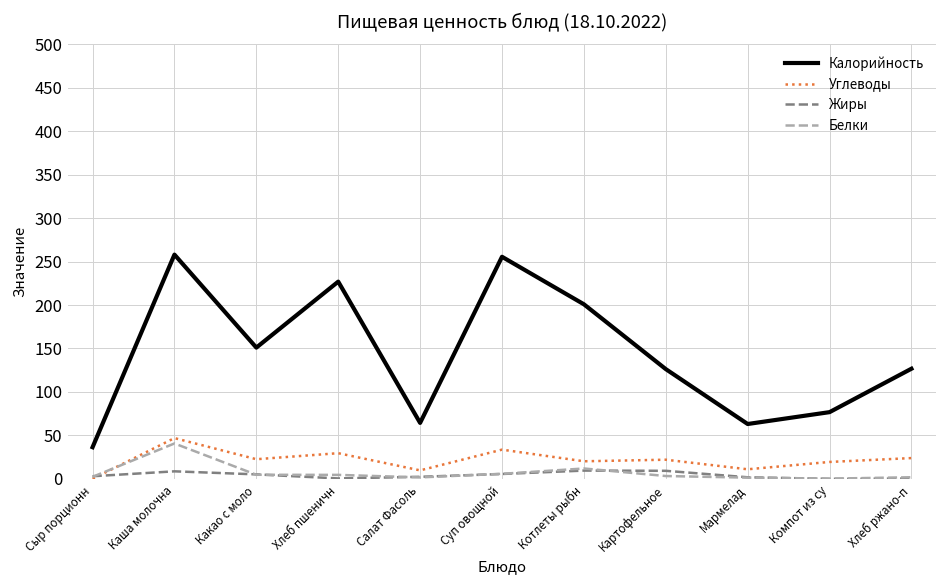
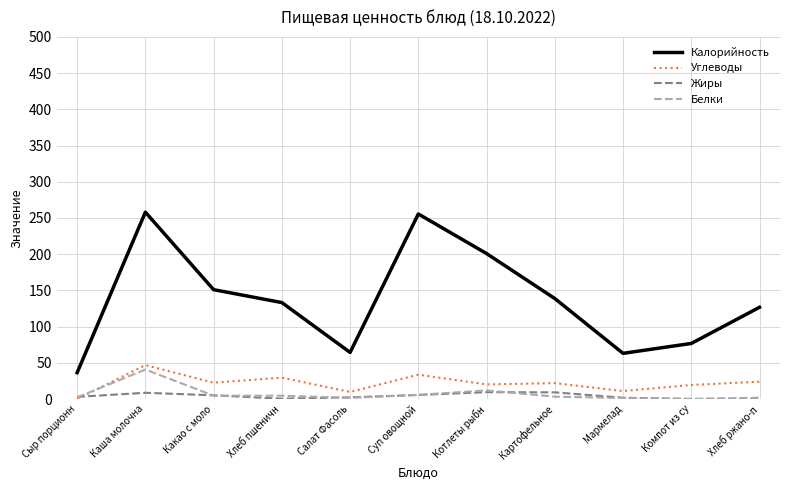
Калорийность, Хлеб пшеничн: 230 -> 130
Калорийность, Картофельное: 130 -> 140
